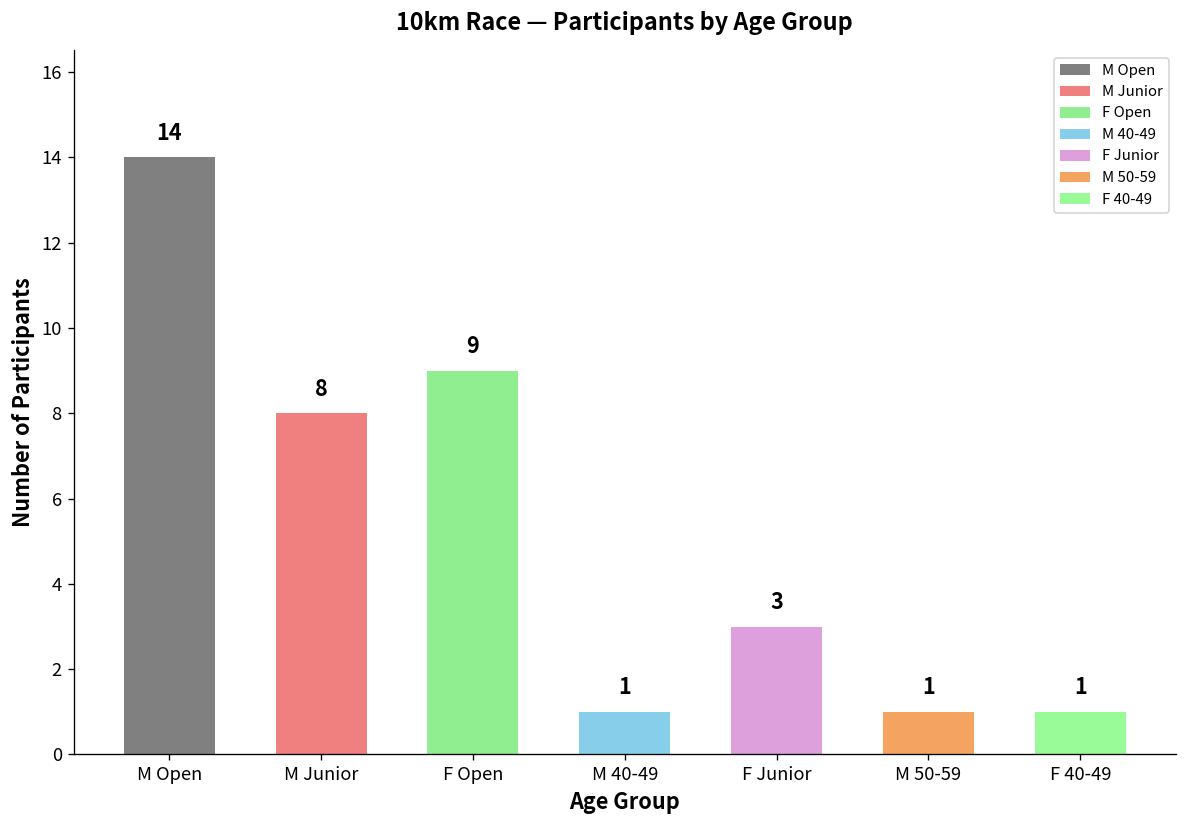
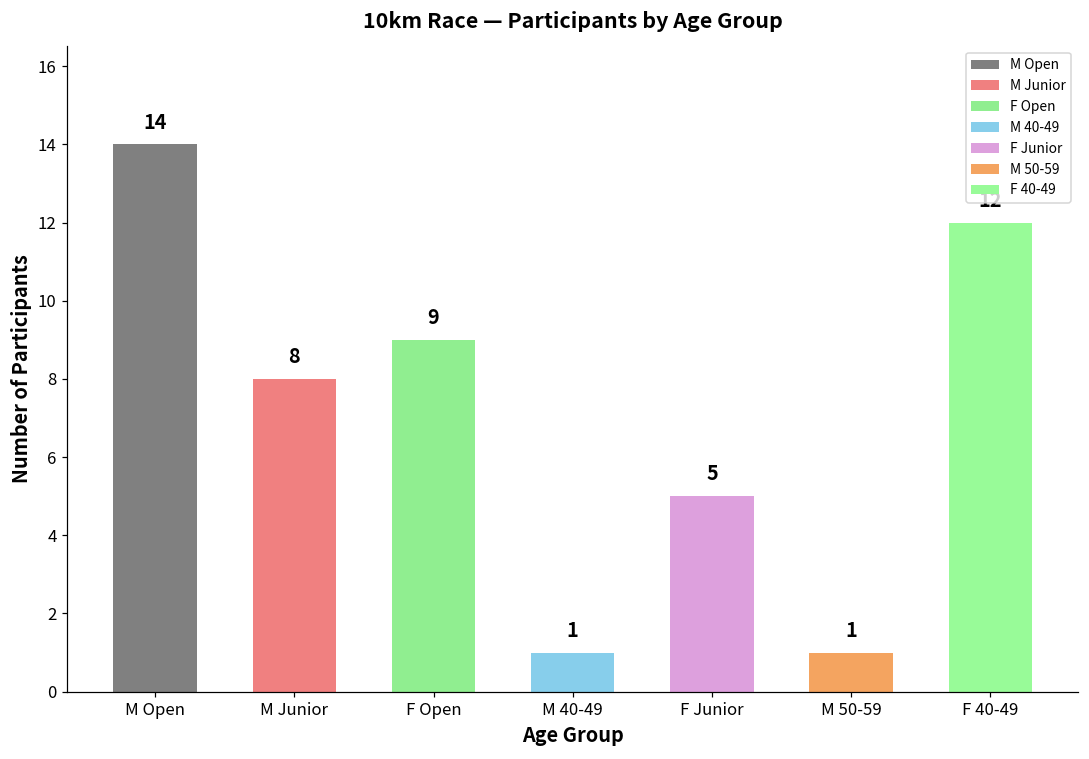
F Junior: 3 -> 5
F 40-49: 1 -> 12
